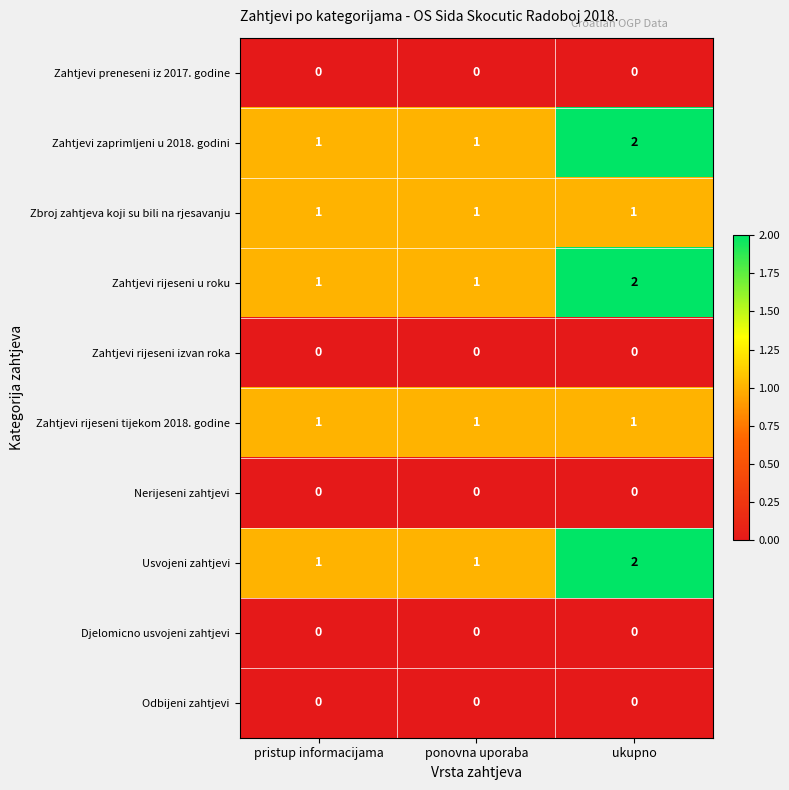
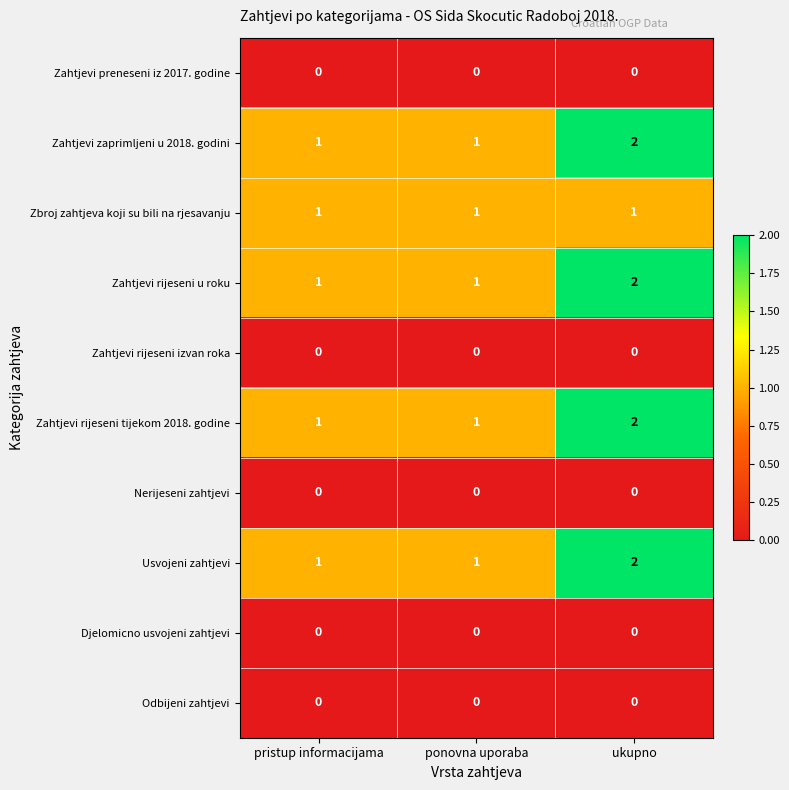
Zahtjevi rijeseni tijekom 2018. godine, ukupno: 1 -> 2
